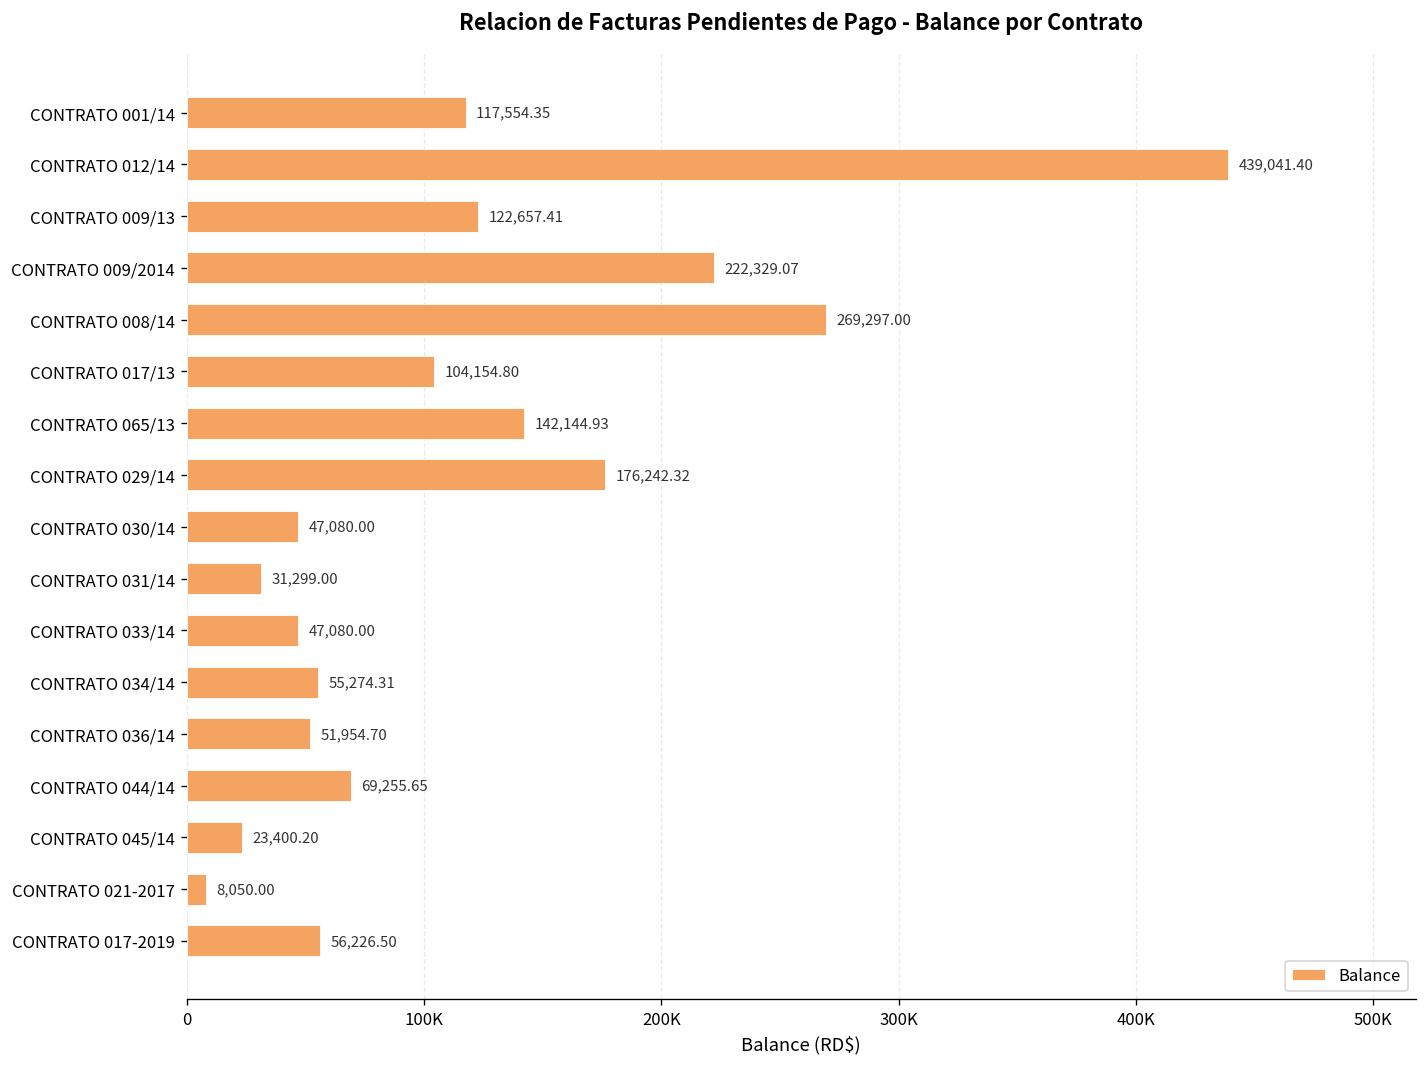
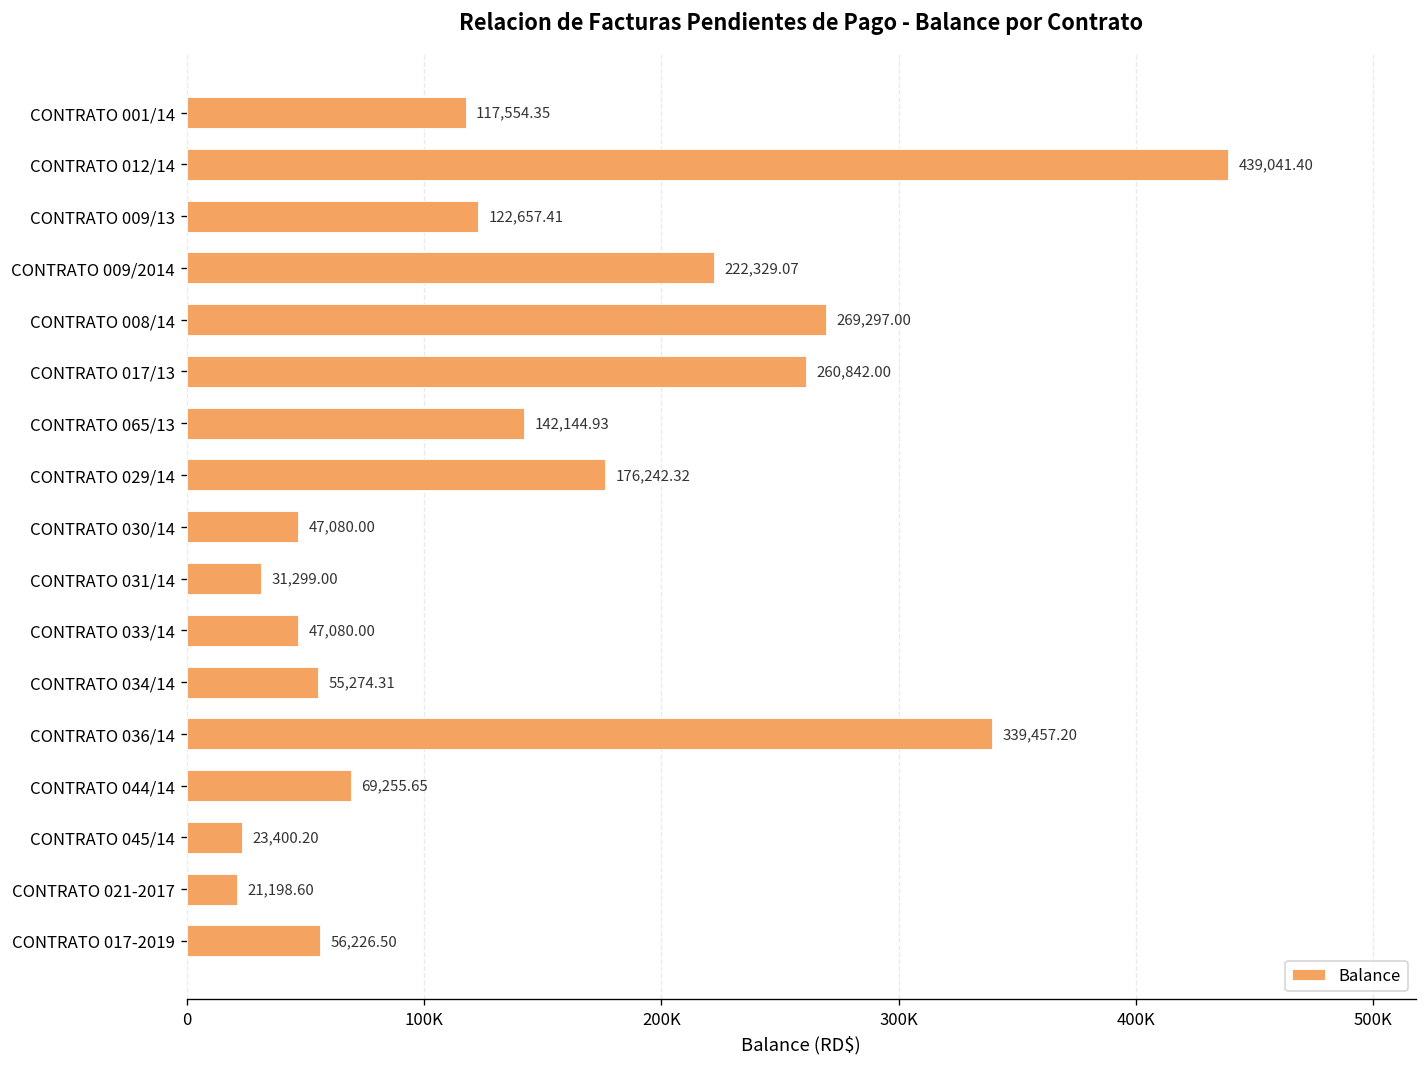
CONTRATO 017/13: 104,154.80 -> 260,842.00
CONTRATO 036/14: 51,954.70 -> 339,457.20
CONTRATO 021-2017: 8,050.00 -> 21,198.60
